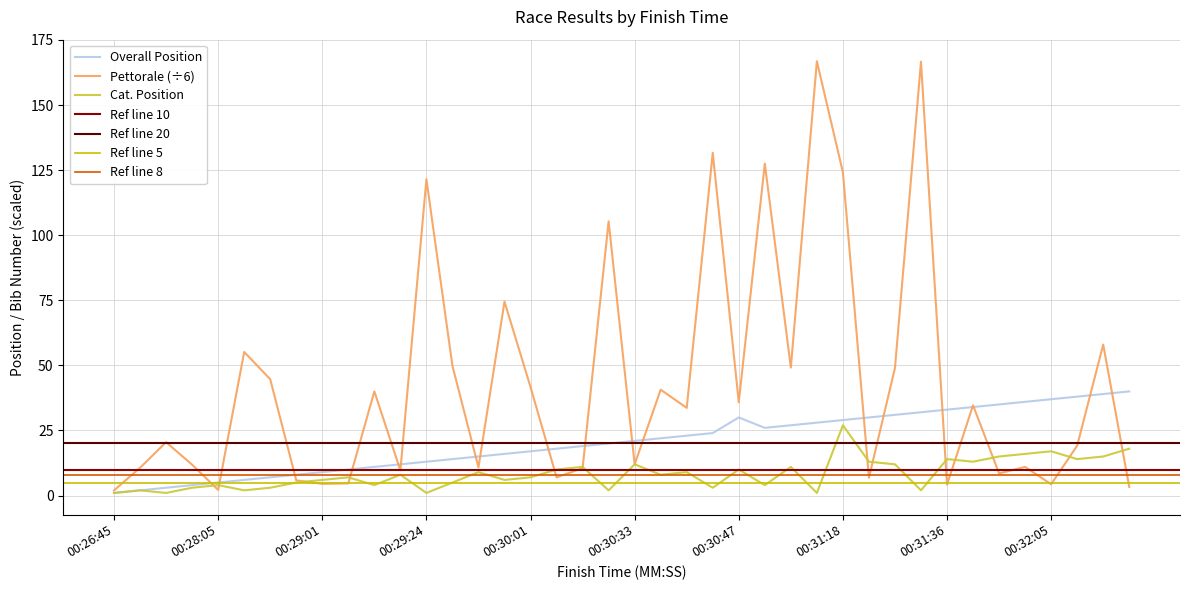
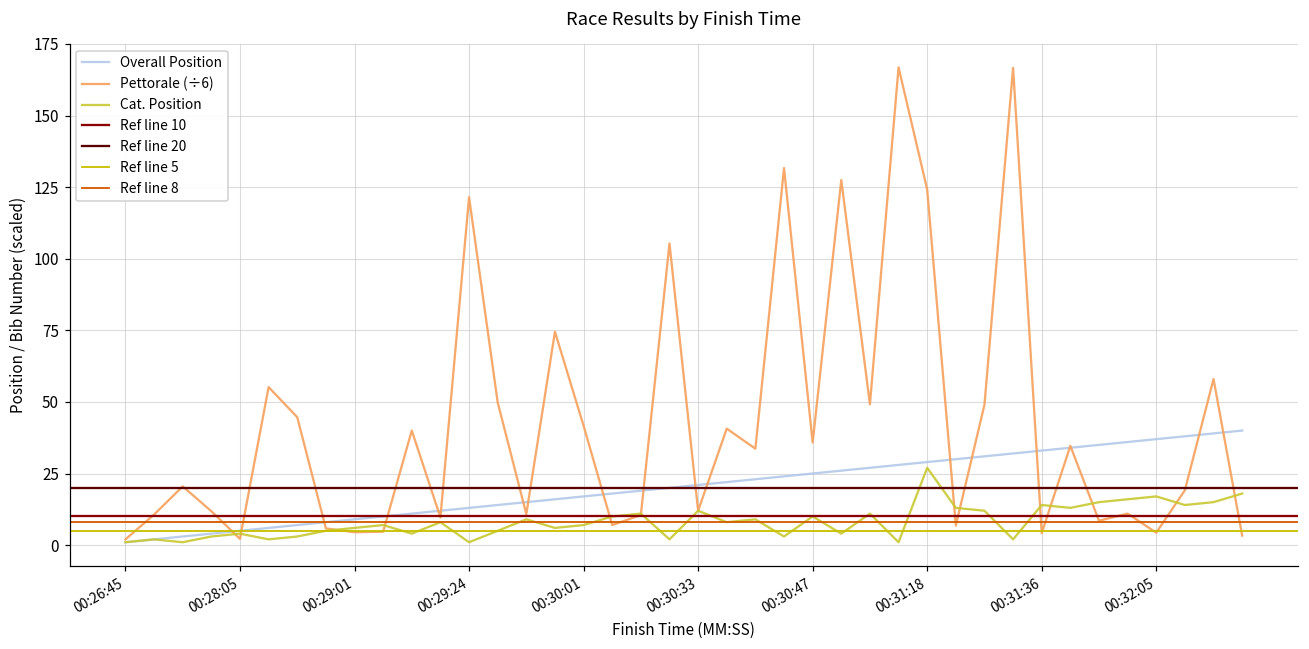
Overall Position, 00:30:47: 30 -> 25
